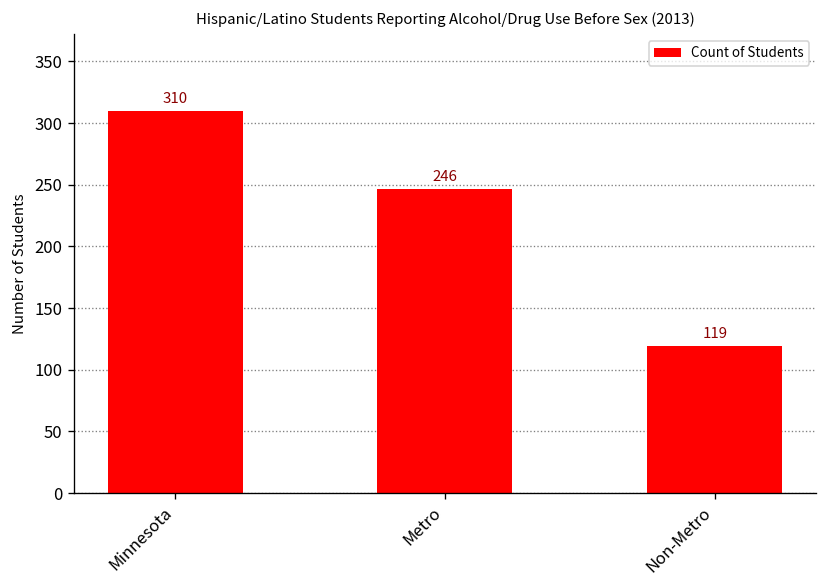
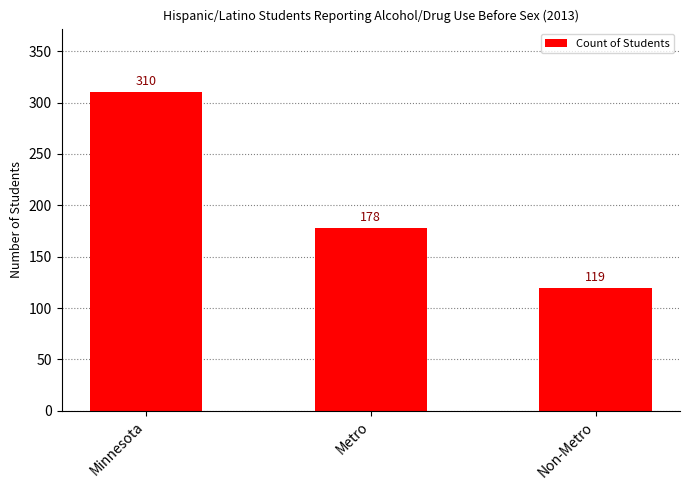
Metro: 246 -> 178
